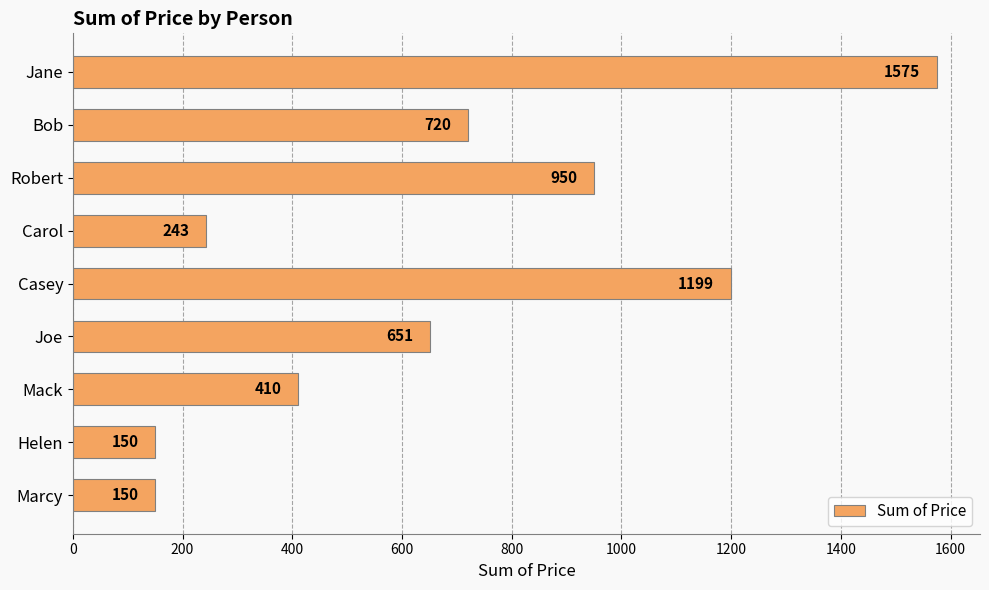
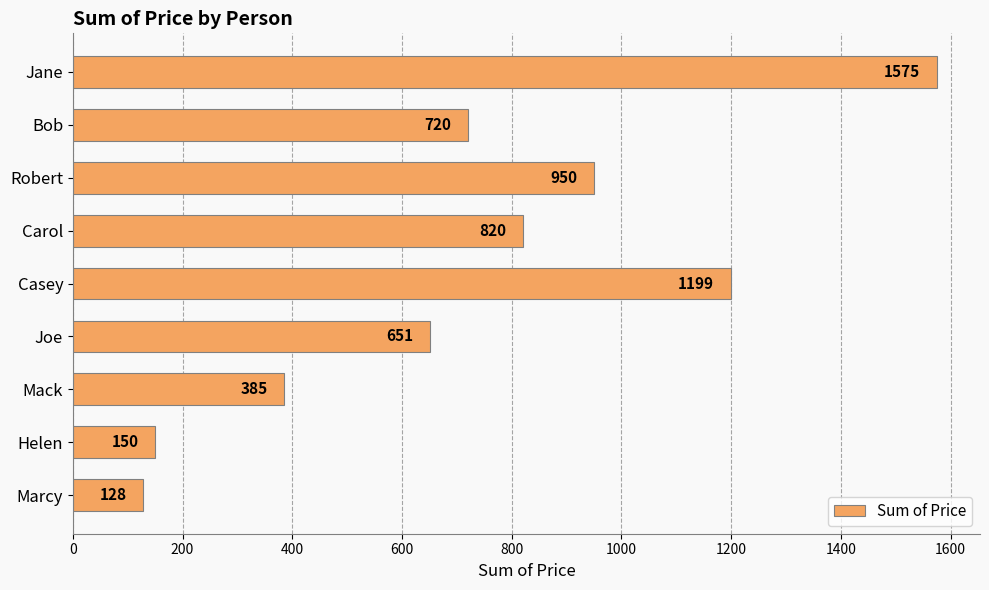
Carol: 243 -> 820
Mack: 410 -> 385
Marcy: 150 -> 128
